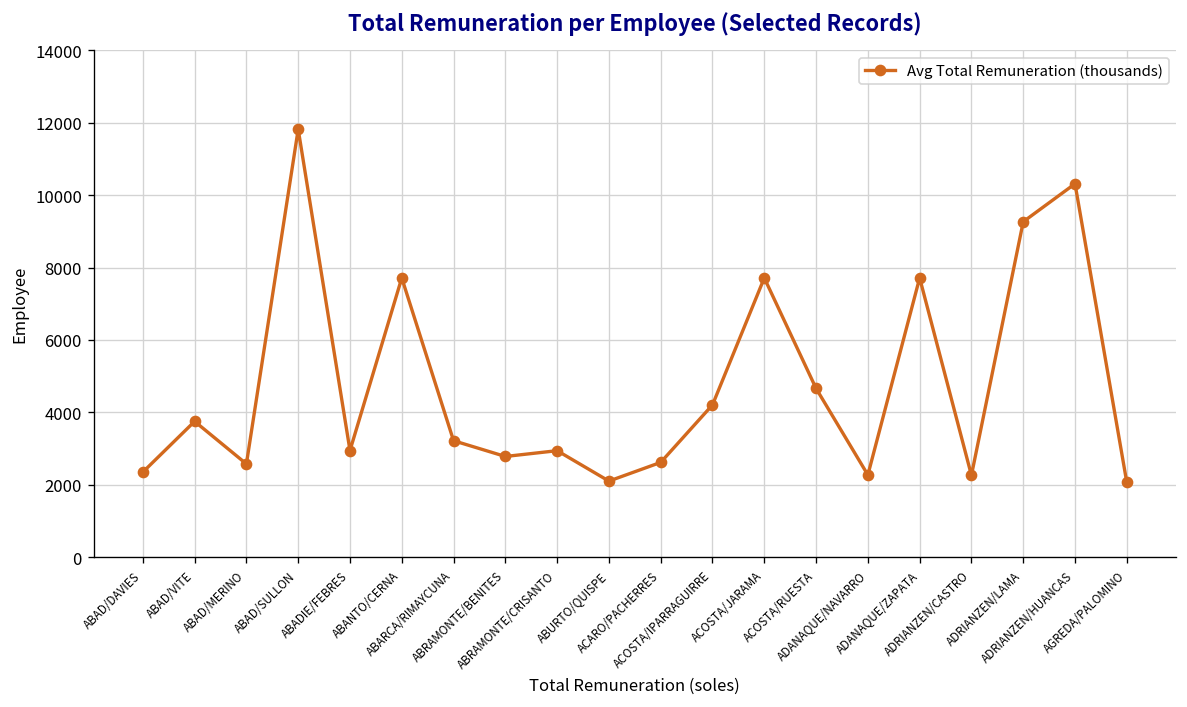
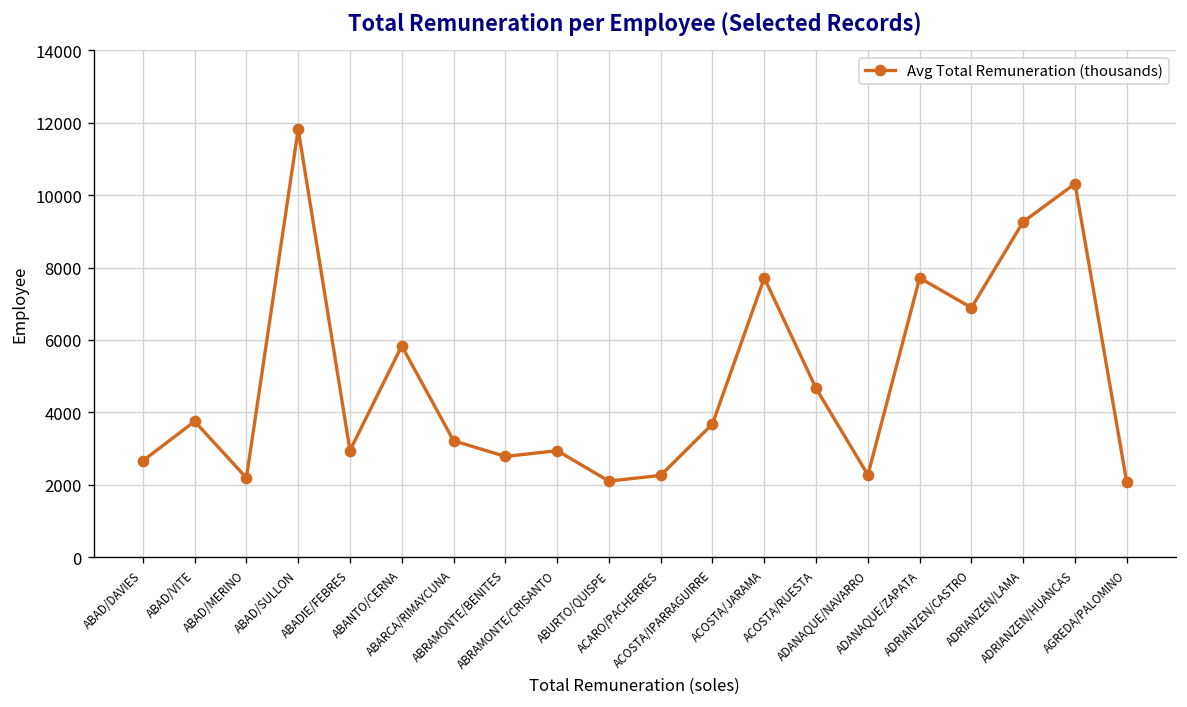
ABAD/DAVIES: 2400 -> 2700
ABAD/MERINO: 2600 -> 2200
ABANTO/CERNA: 7700 -> 5800
ACARO/PACHERRES: 2600 -> 2300
ACOSTA/IPARRAGUIRRE: 4200 -> 3700
ADRIANZEN/CASTRO: 2300 -> 6900
